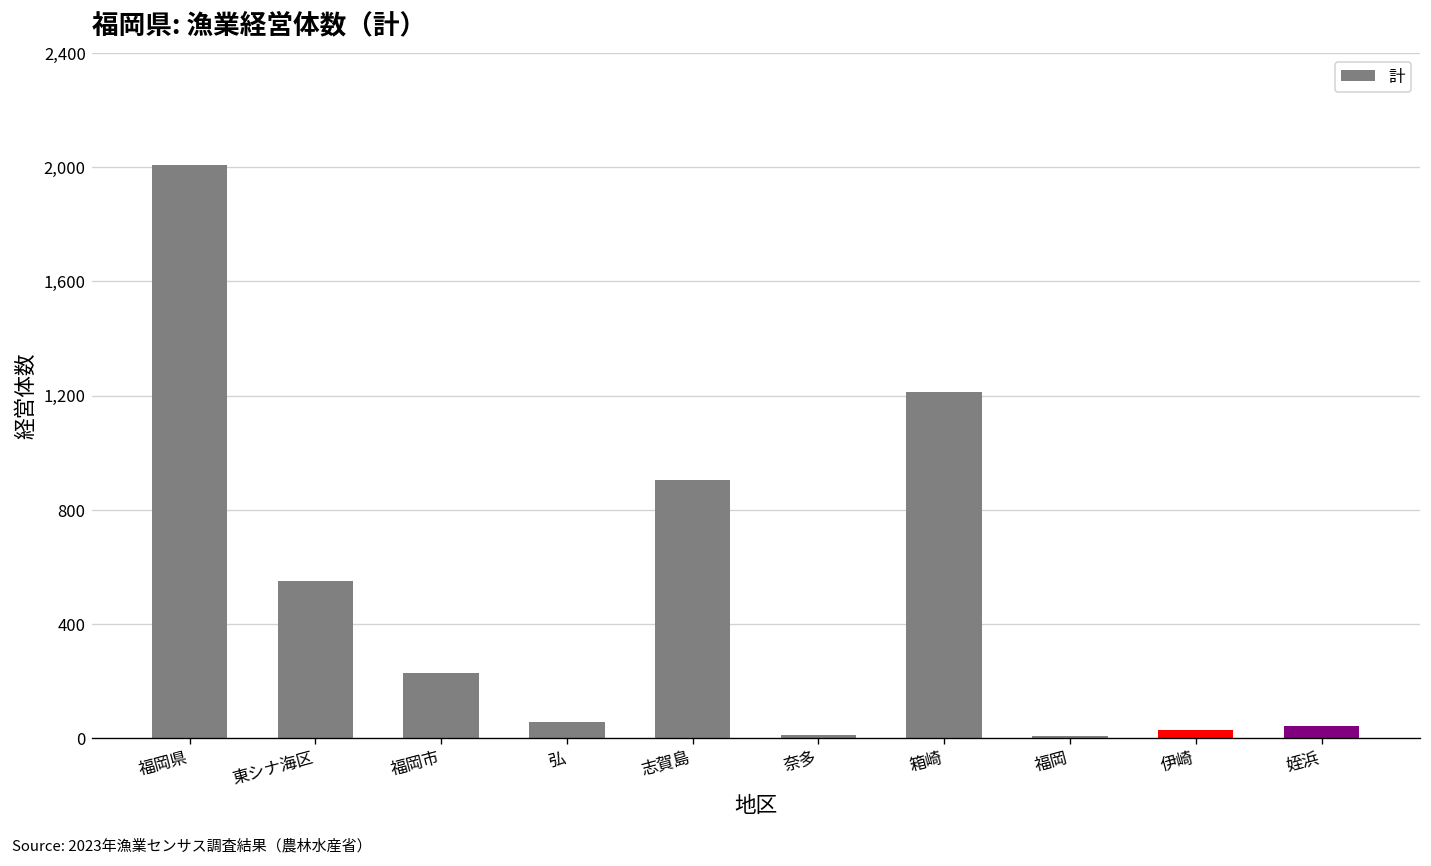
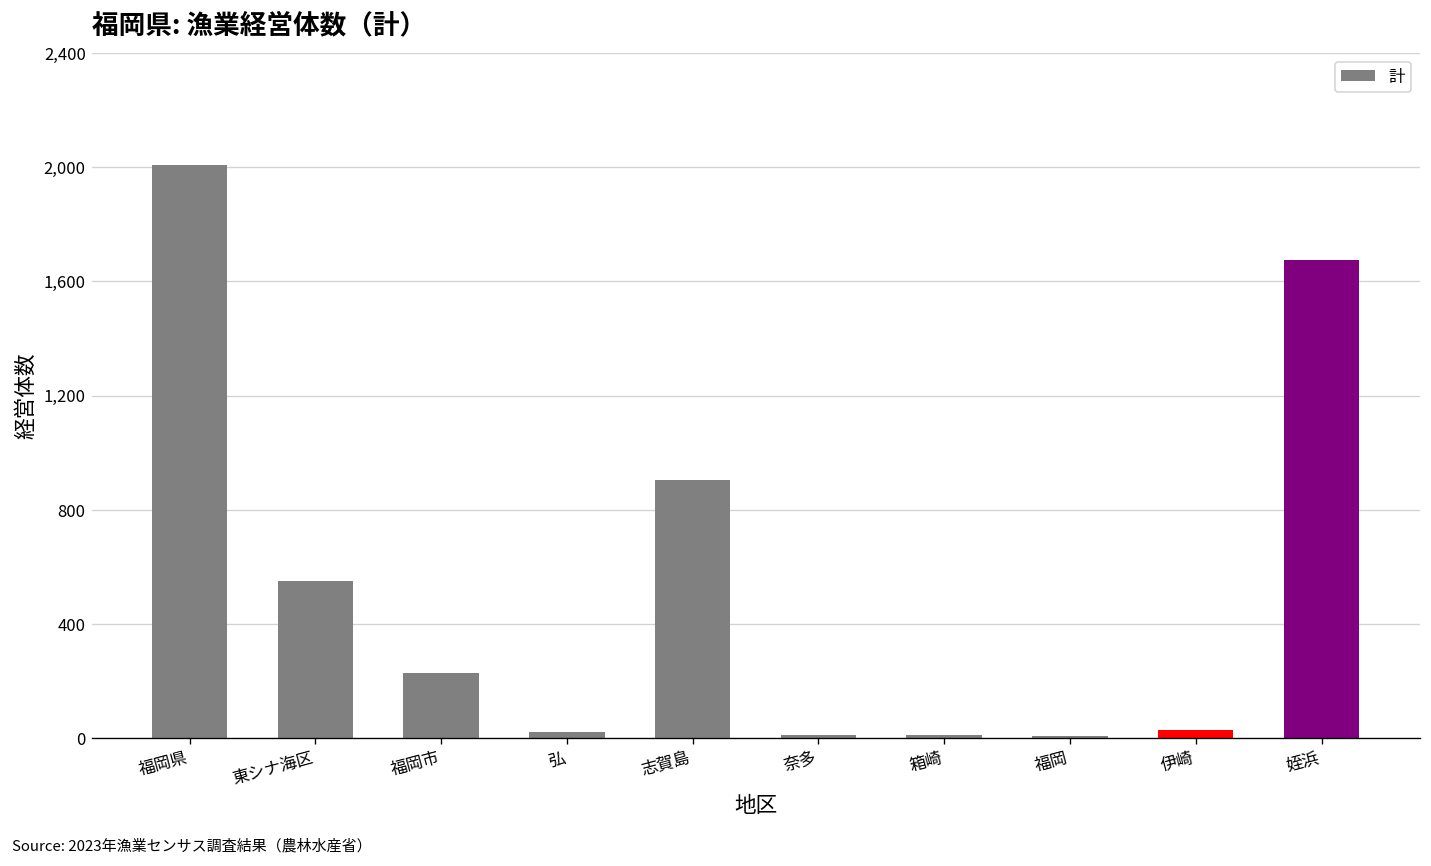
弘: 60 -> 20
箱崎: 1,210 -> 10
姪浜: 40 -> 1,680
